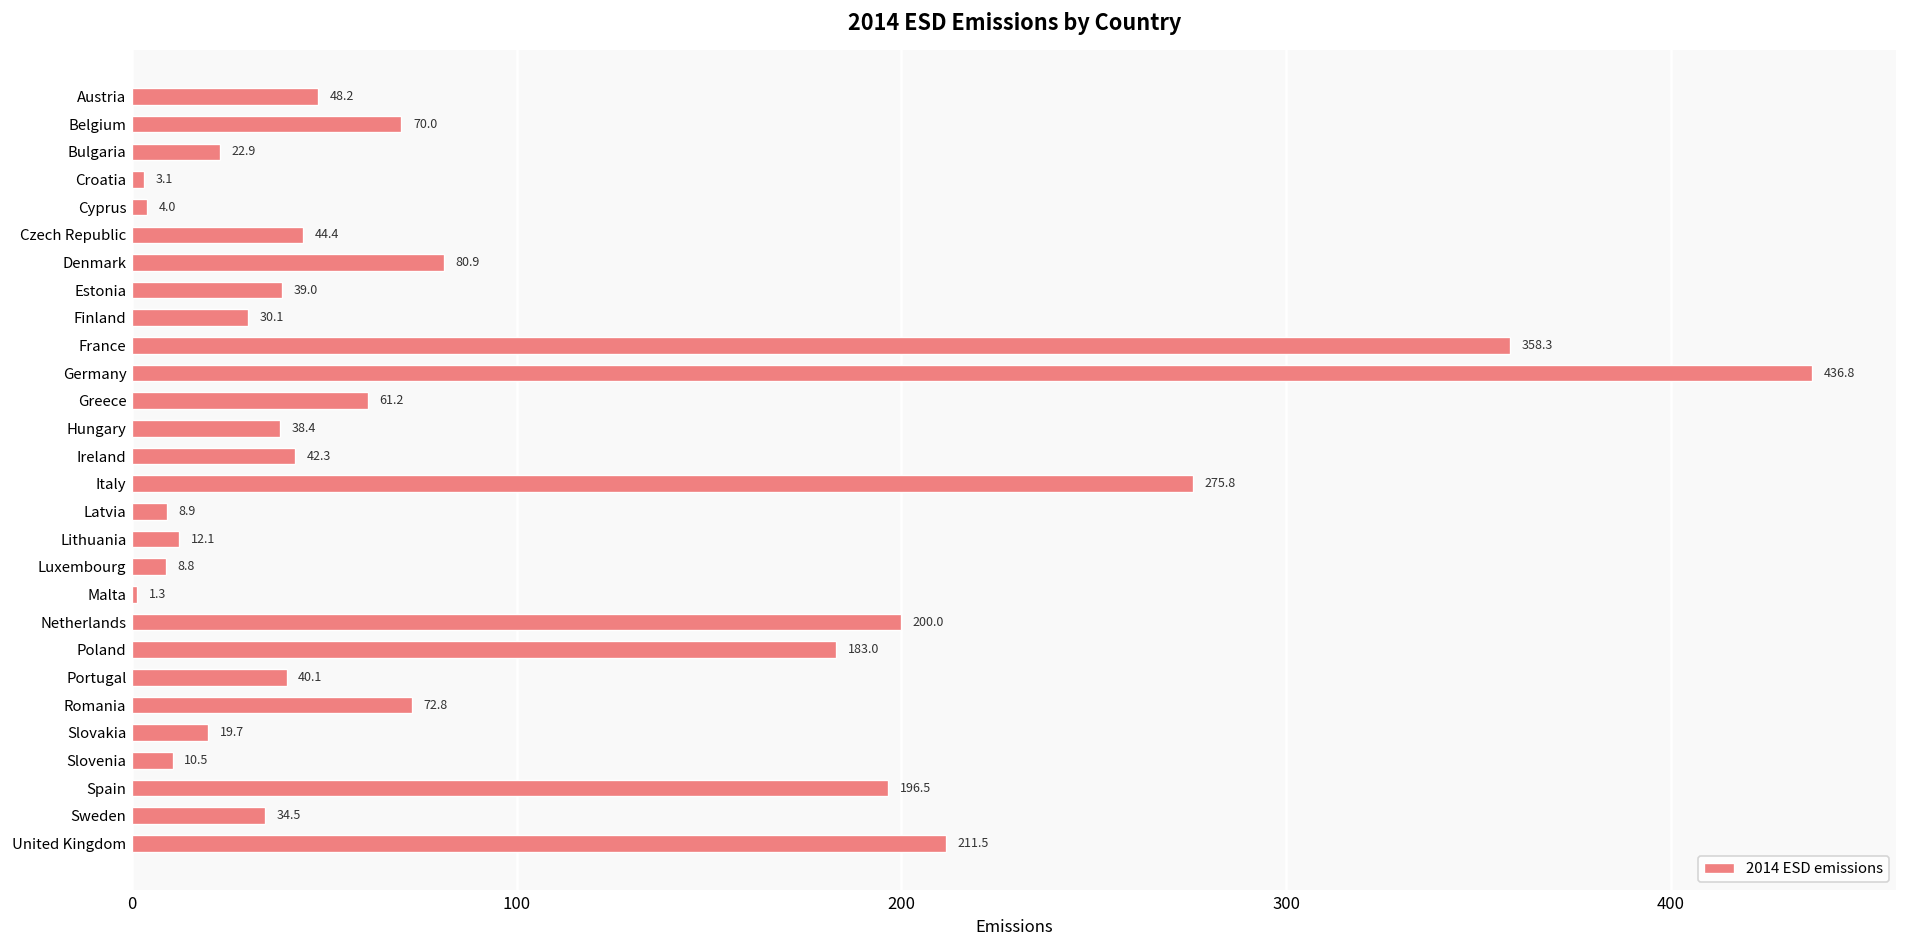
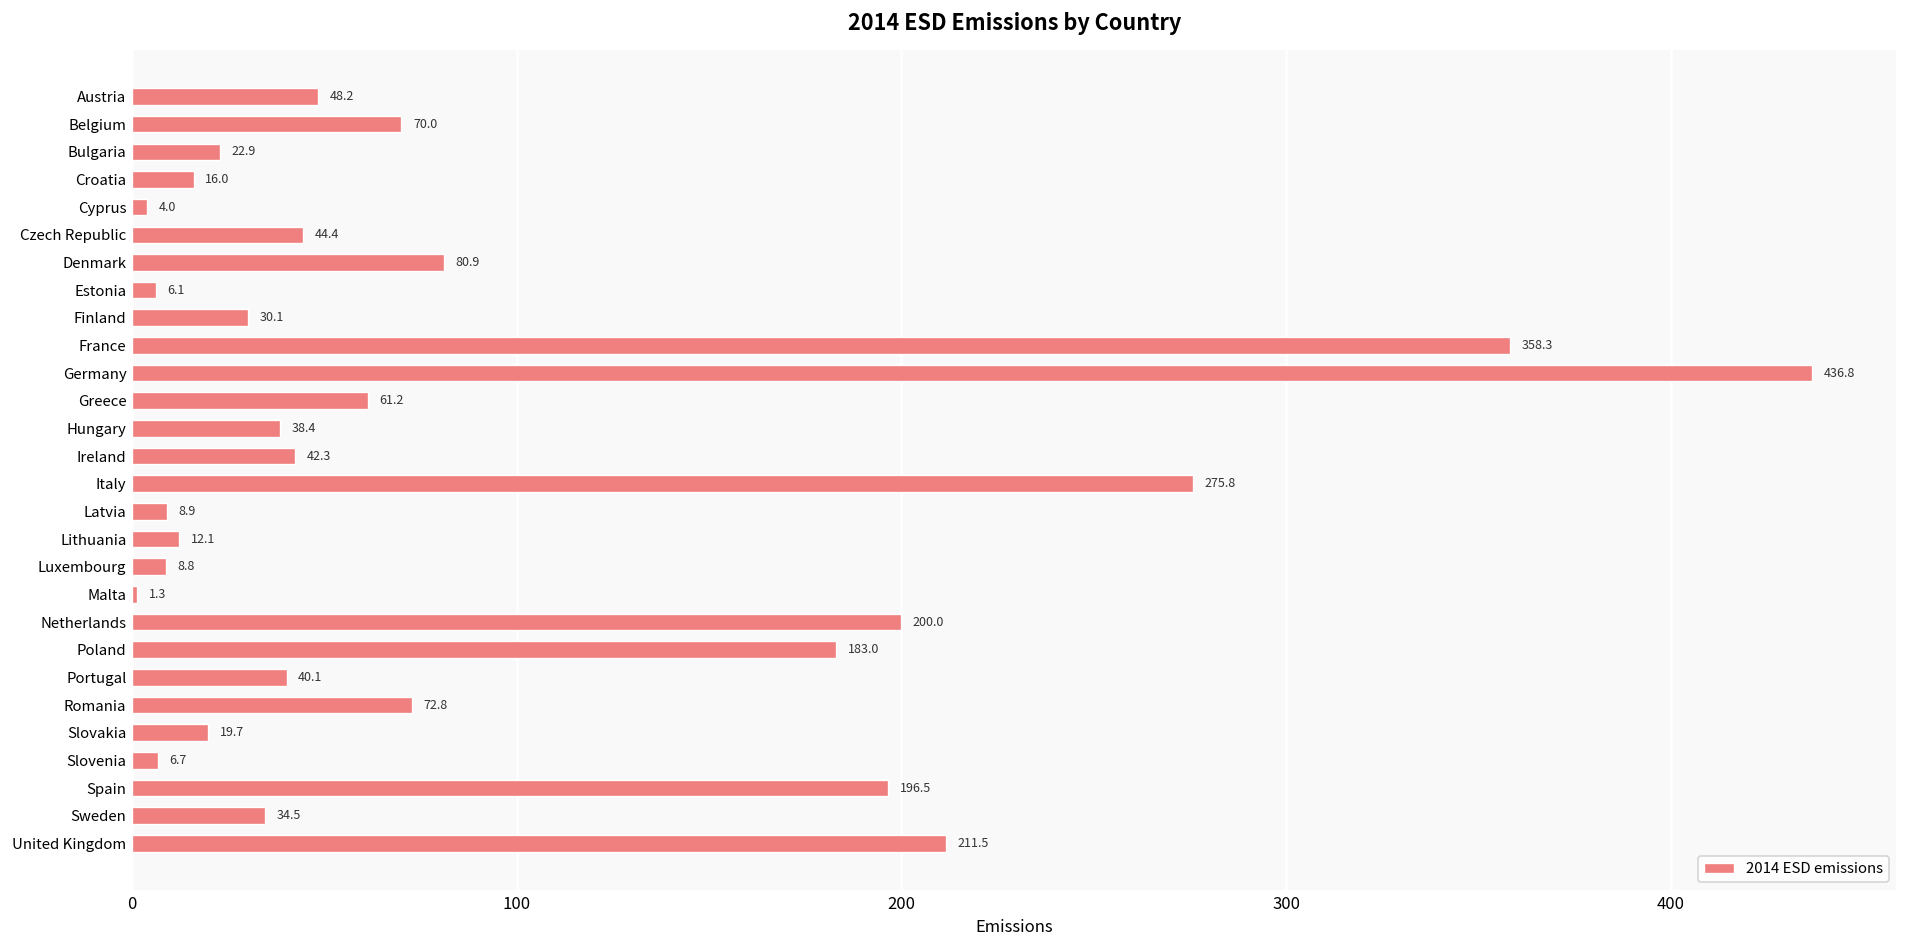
Croatia: 3.1 -> 16.0
Estonia: 39.0 -> 6.1
Slovenia: 10.5 -> 6.7
